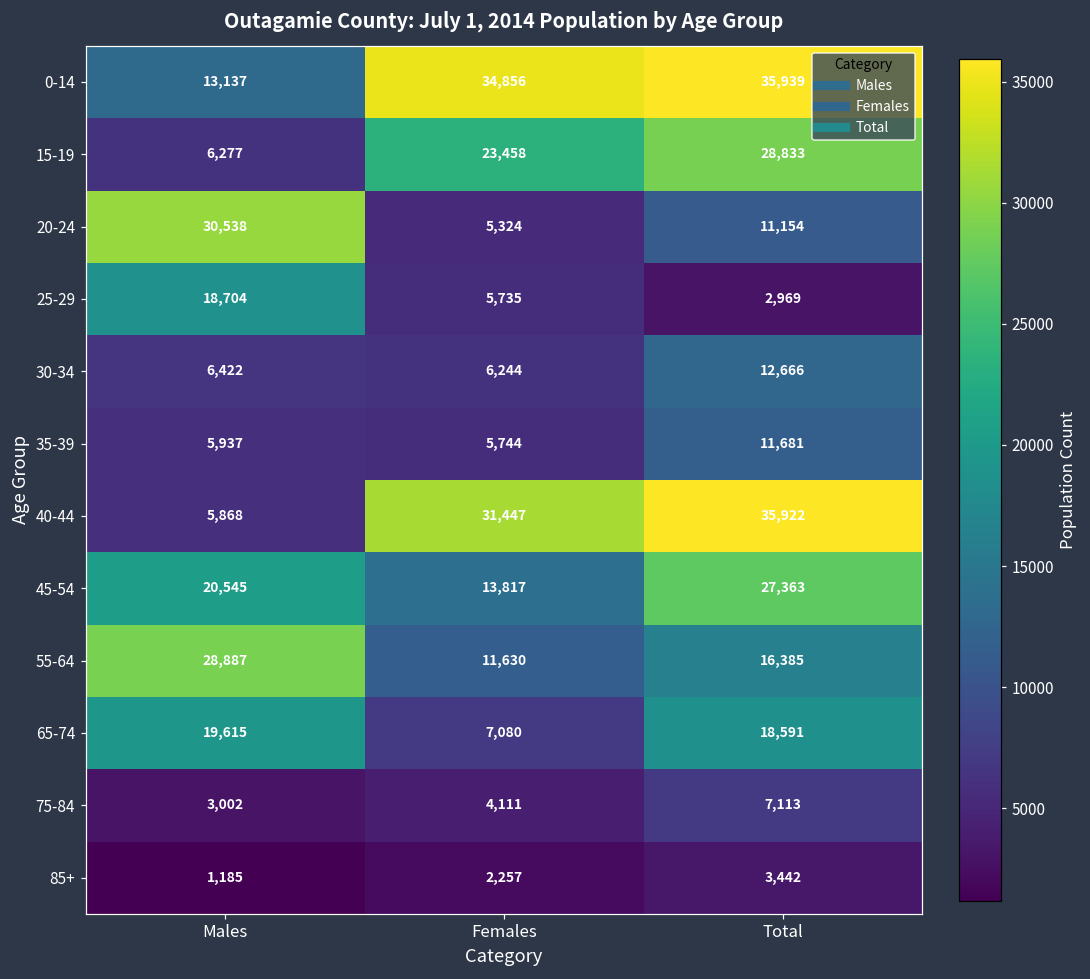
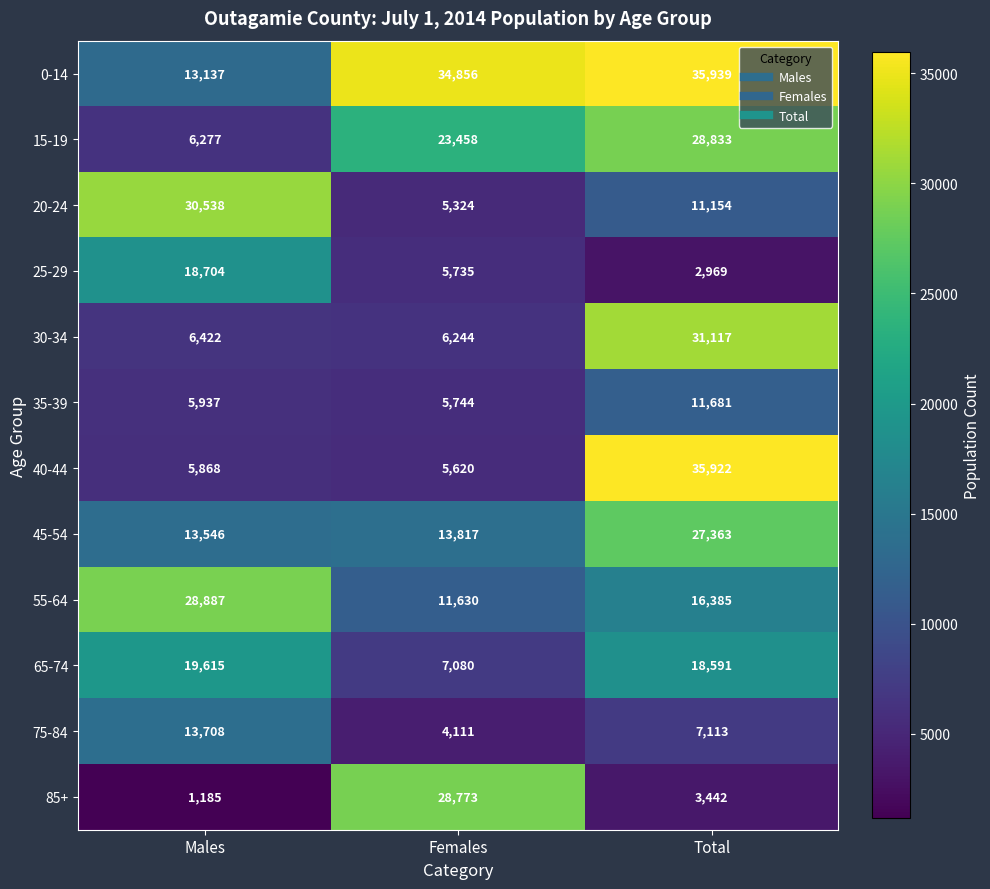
30-34, Total: 12,666 -> 31,117
40-44, Females: 31,447 -> 5,620
45-54, Males: 20,545 -> 13,546
75-84, Males: 3,002 -> 13,708
85+, Females: 2,257 -> 28,773
